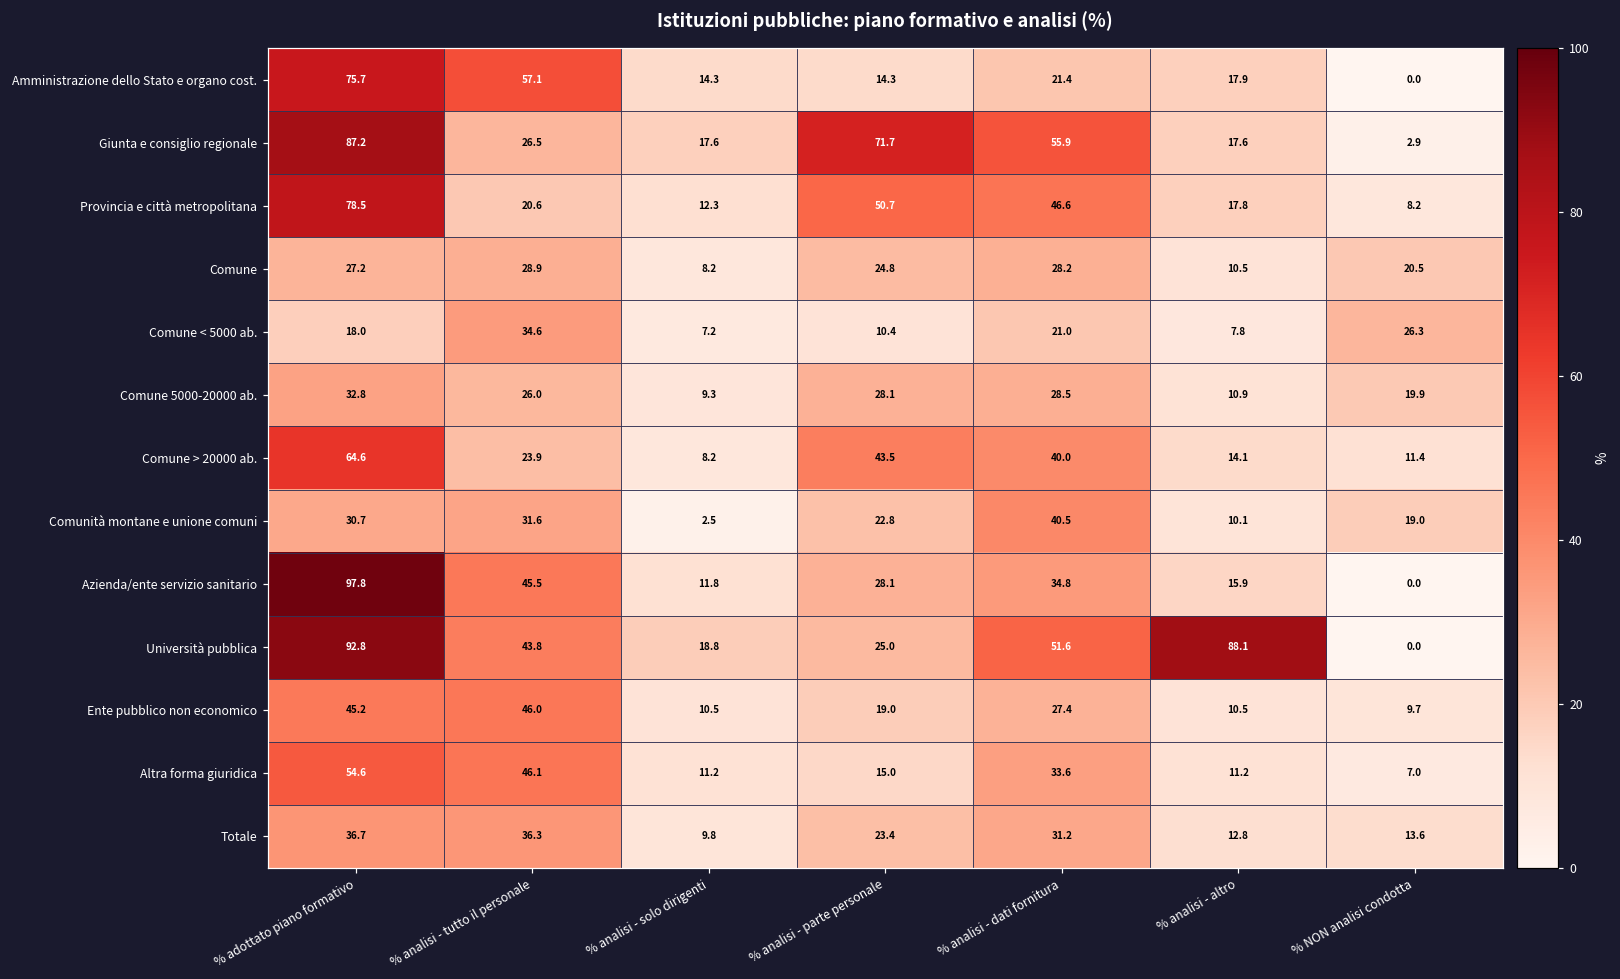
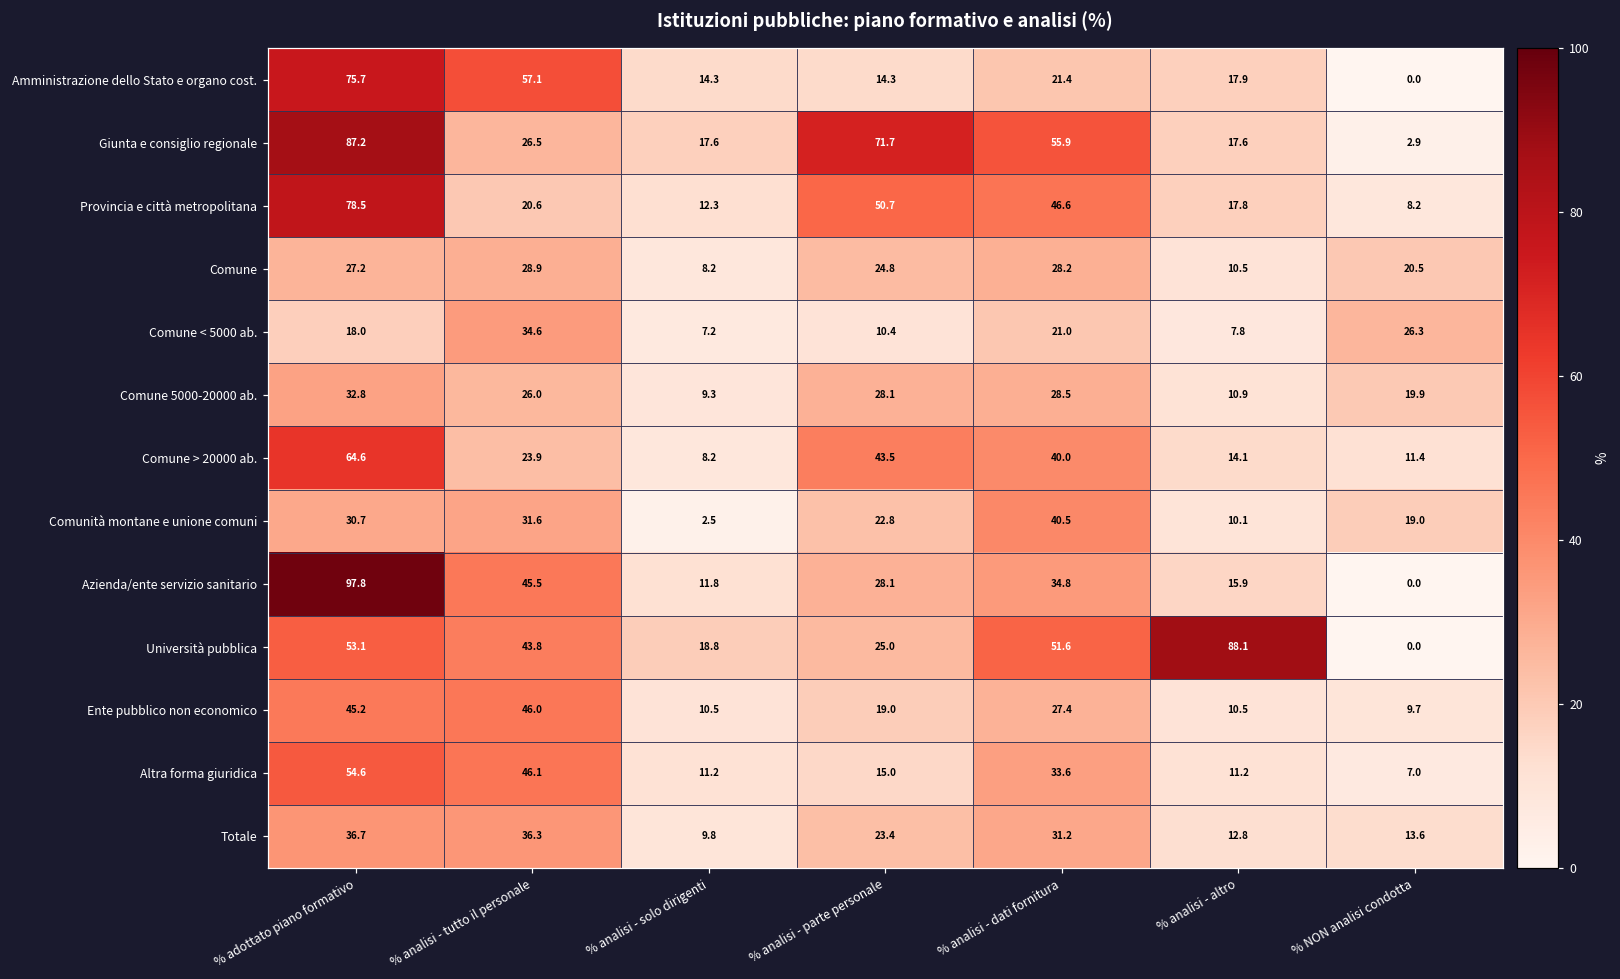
Università pubblica, % adottato piano formativo: 92.8 -> 53.1
